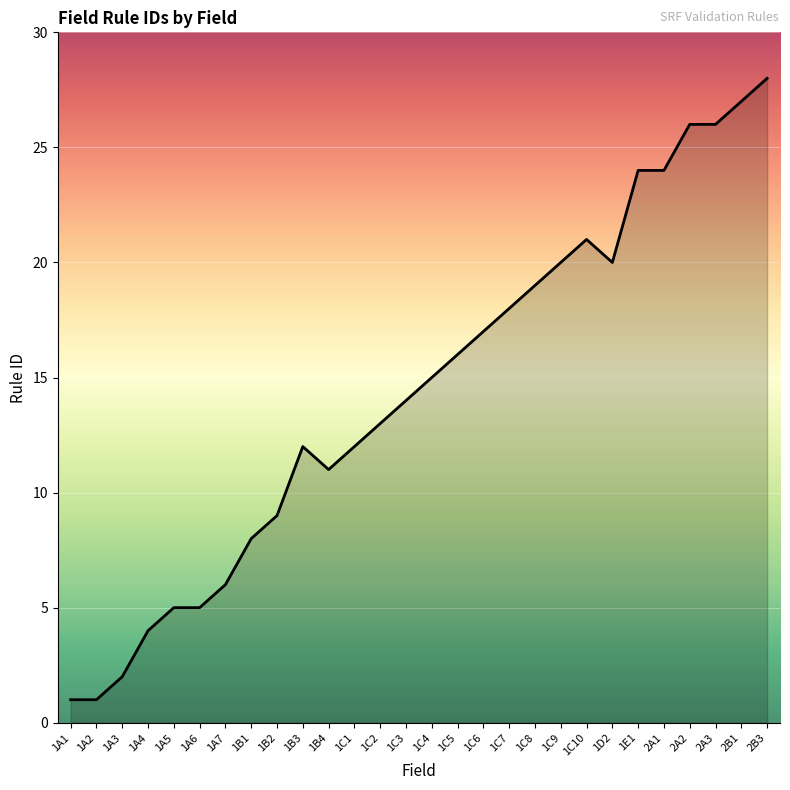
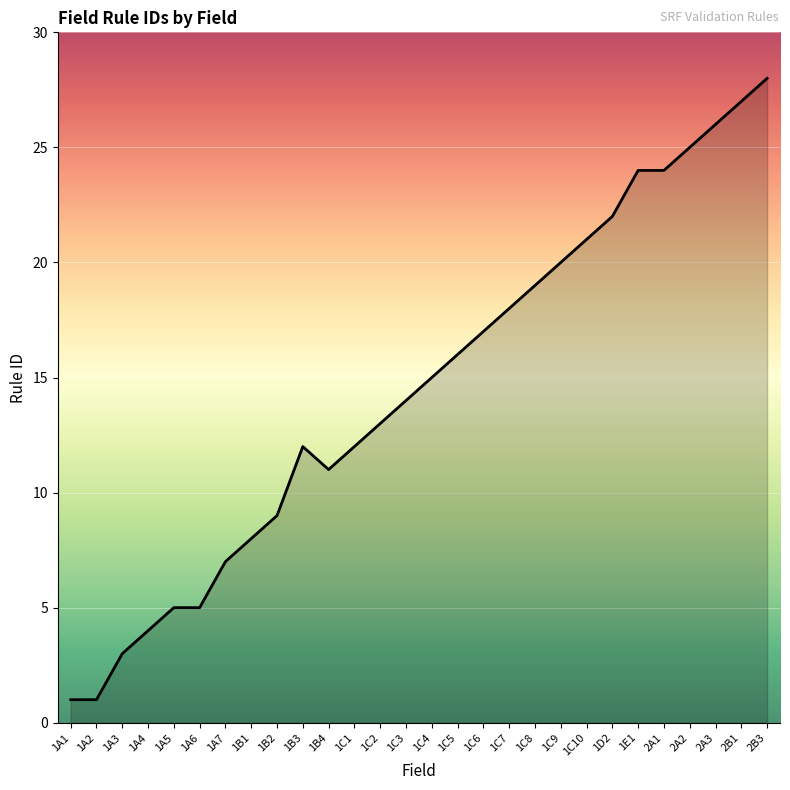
1A3: 2 -> 3
1A7: 6 -> 7
1D2: 20 -> 22
2A2: 26 -> 25
